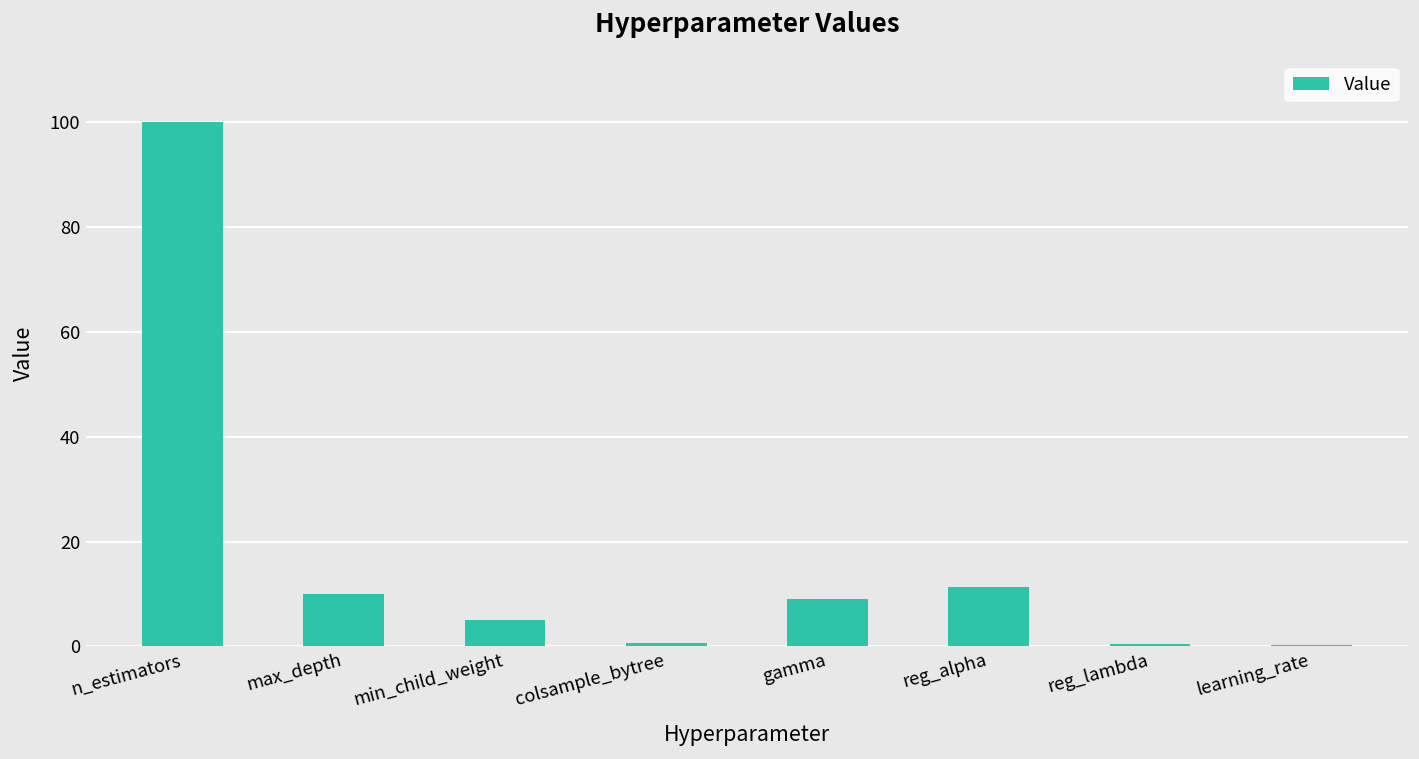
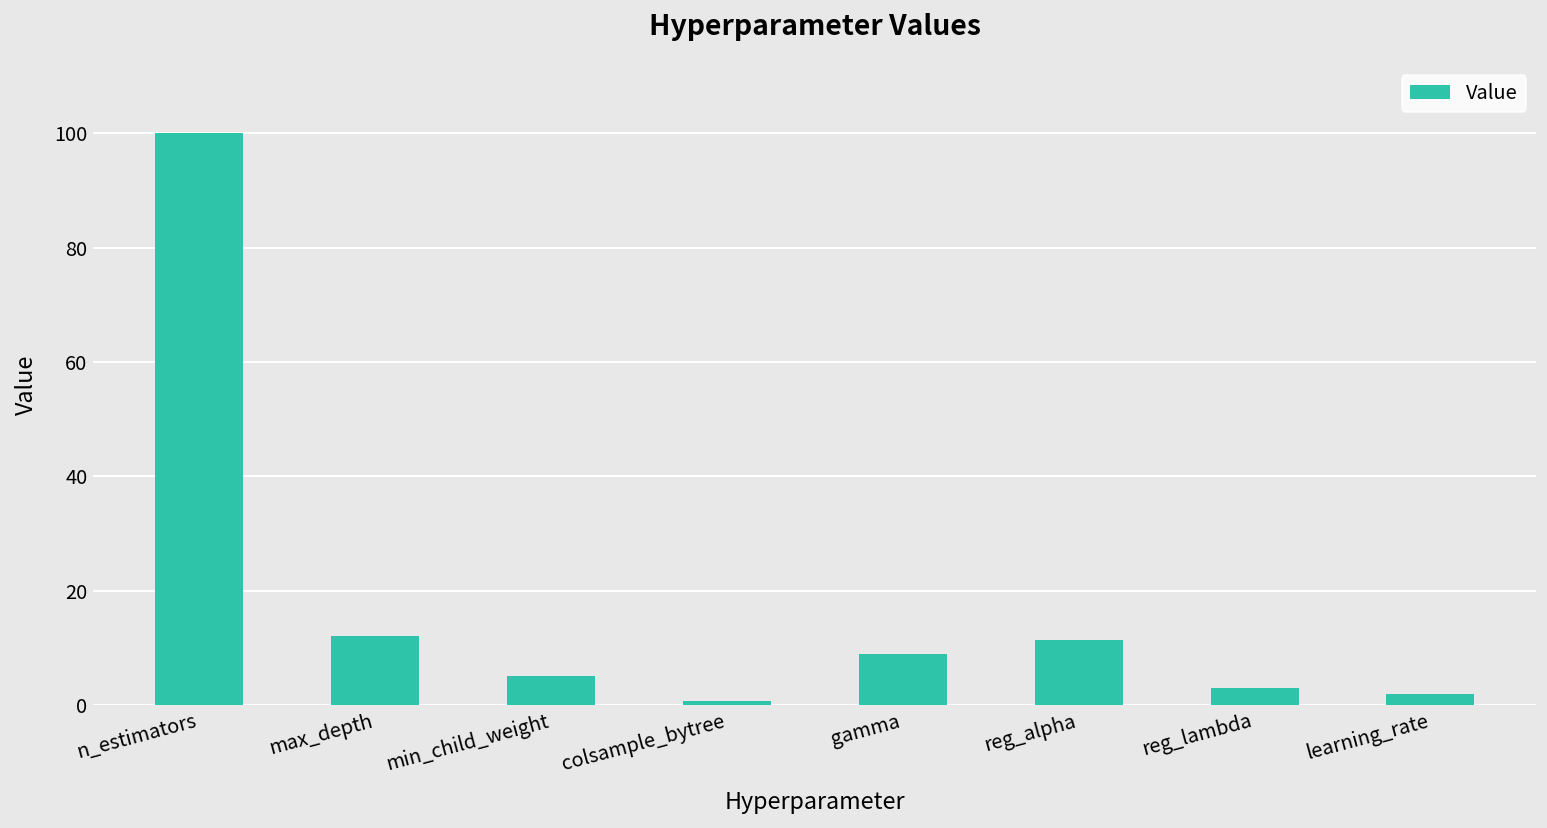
max_depth: 10 -> 12
reg_lambda: 1 -> 3
learning_rate: 0 -> 2
